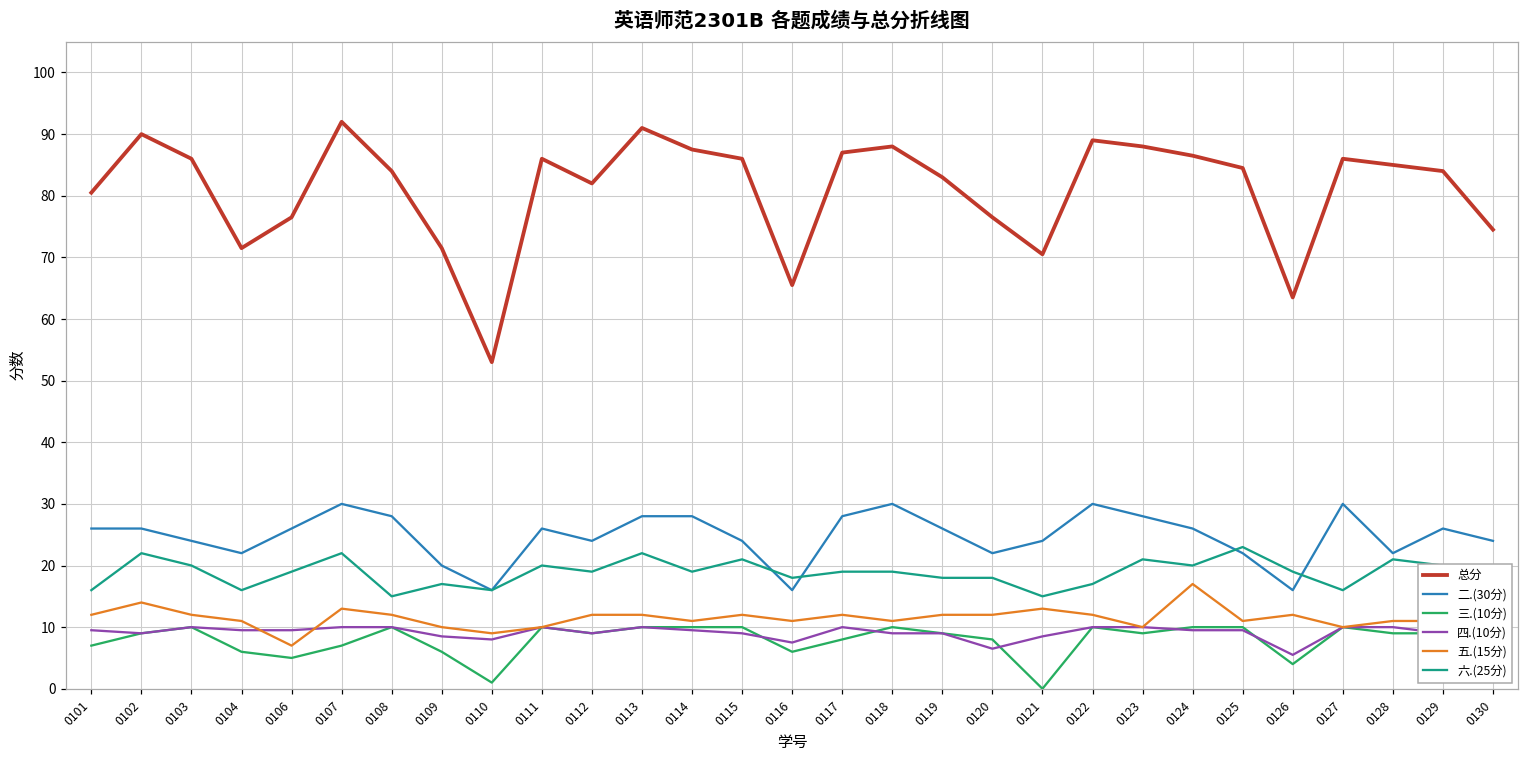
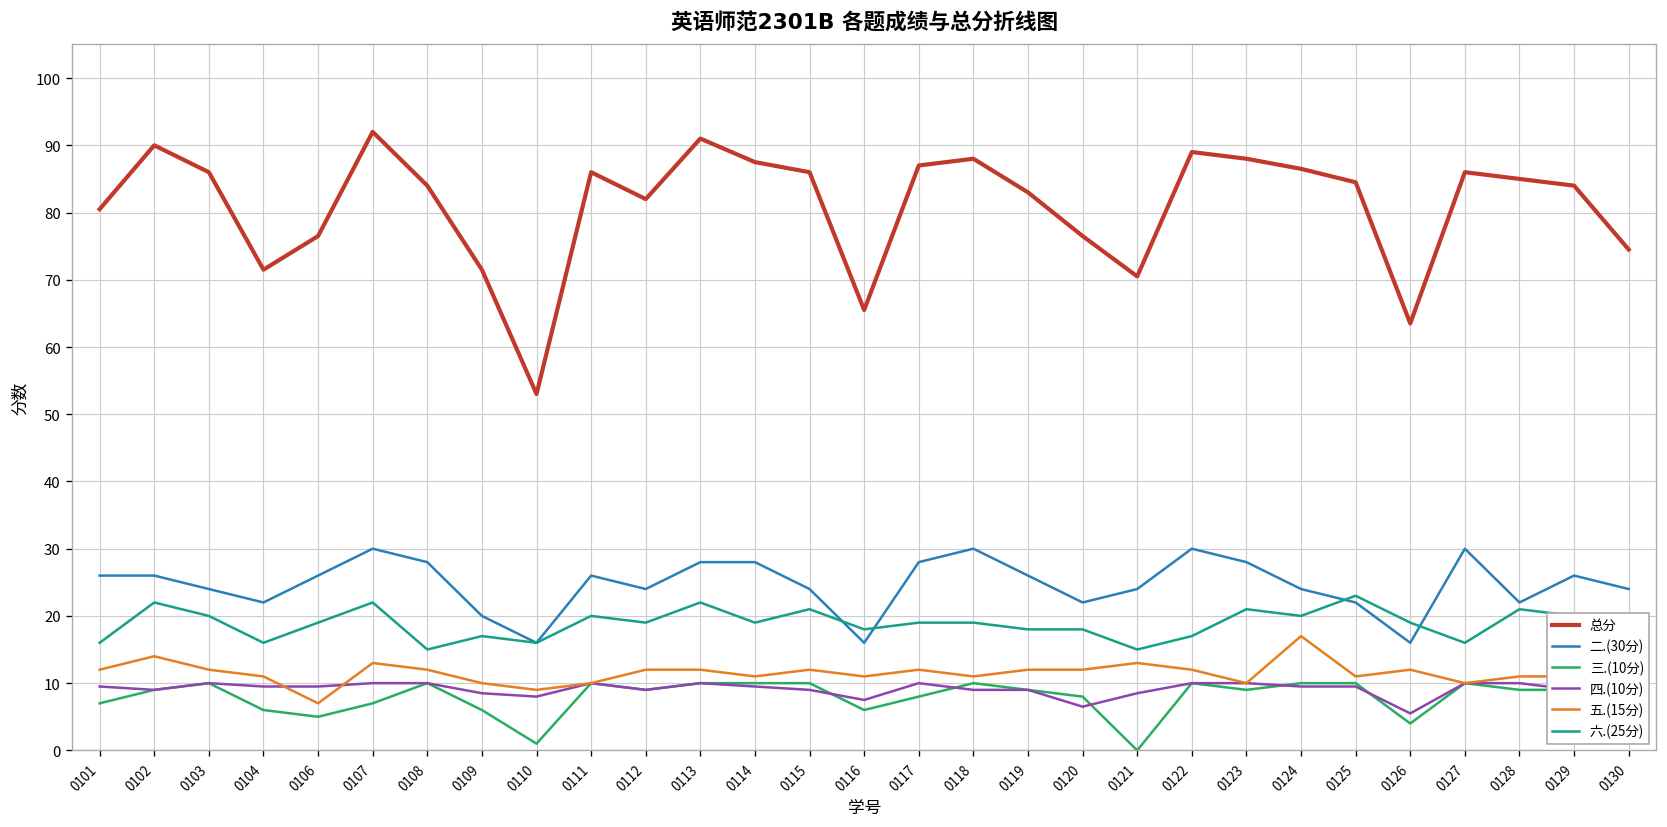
二.(30分), 0124: 26 -> 24
